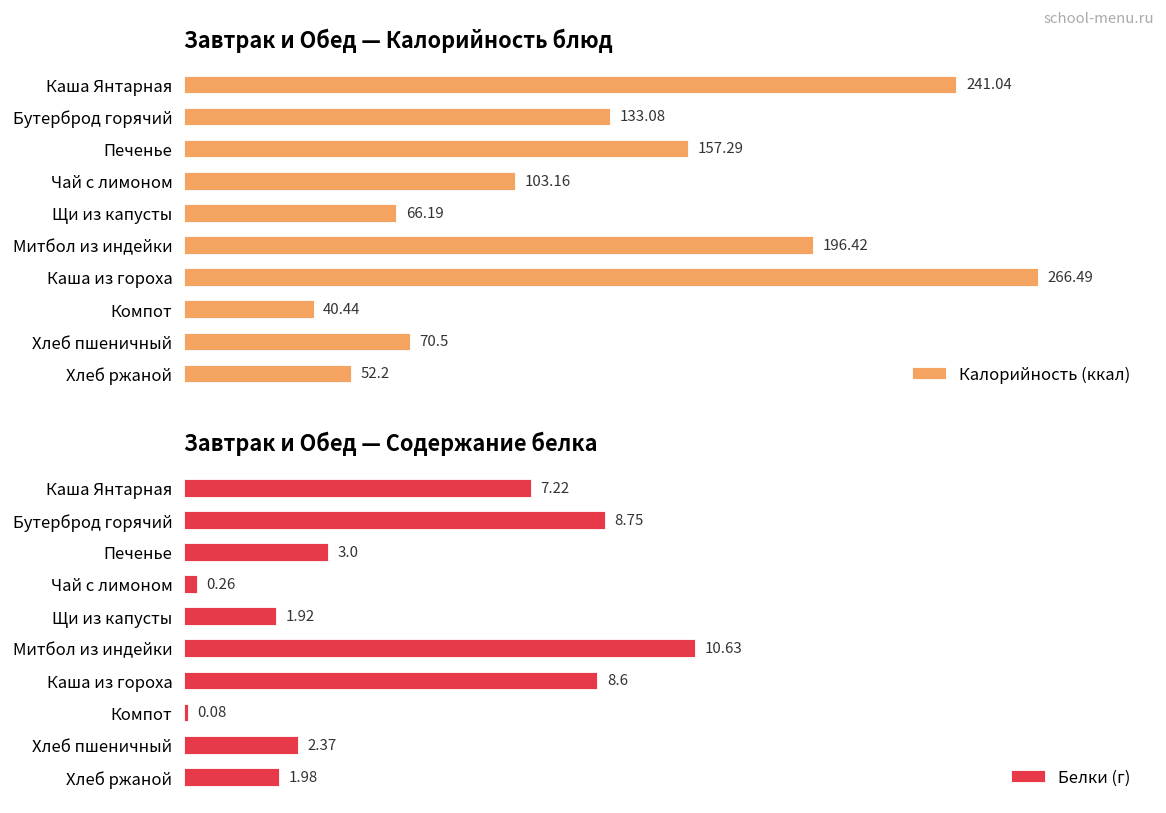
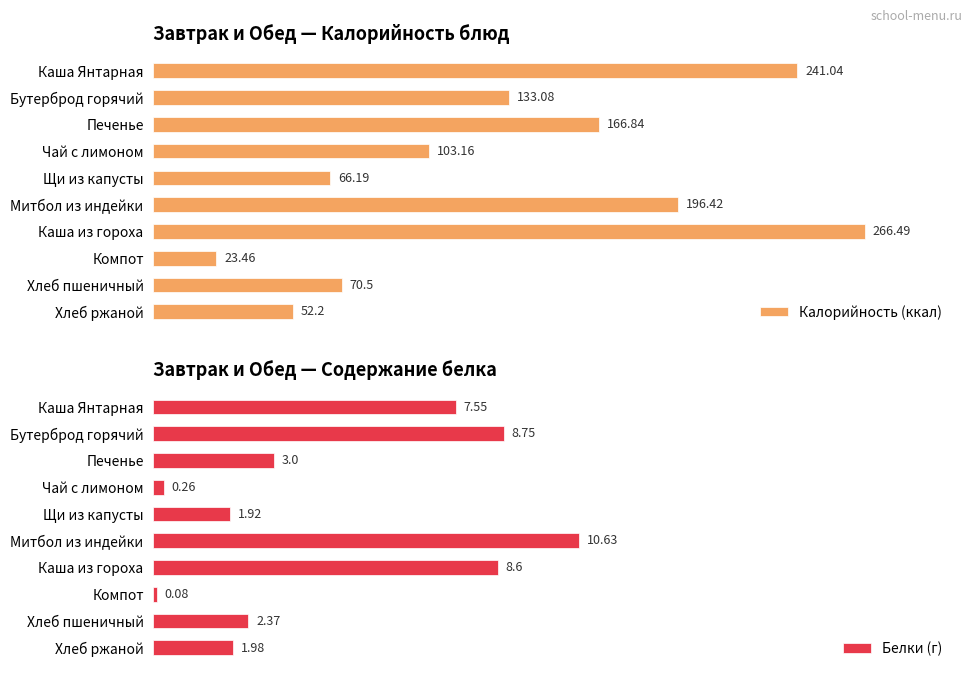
Завтрак и Обед — Калорийность блюд, Печенье: 157.29 -> 166.84
Завтрак и Обед — Калорийность блюд, Компот: 40.44 -> 23.46
Завтрак и Обед — Содержание белка, Каша Янтарная: 7.22 -> 7.55
